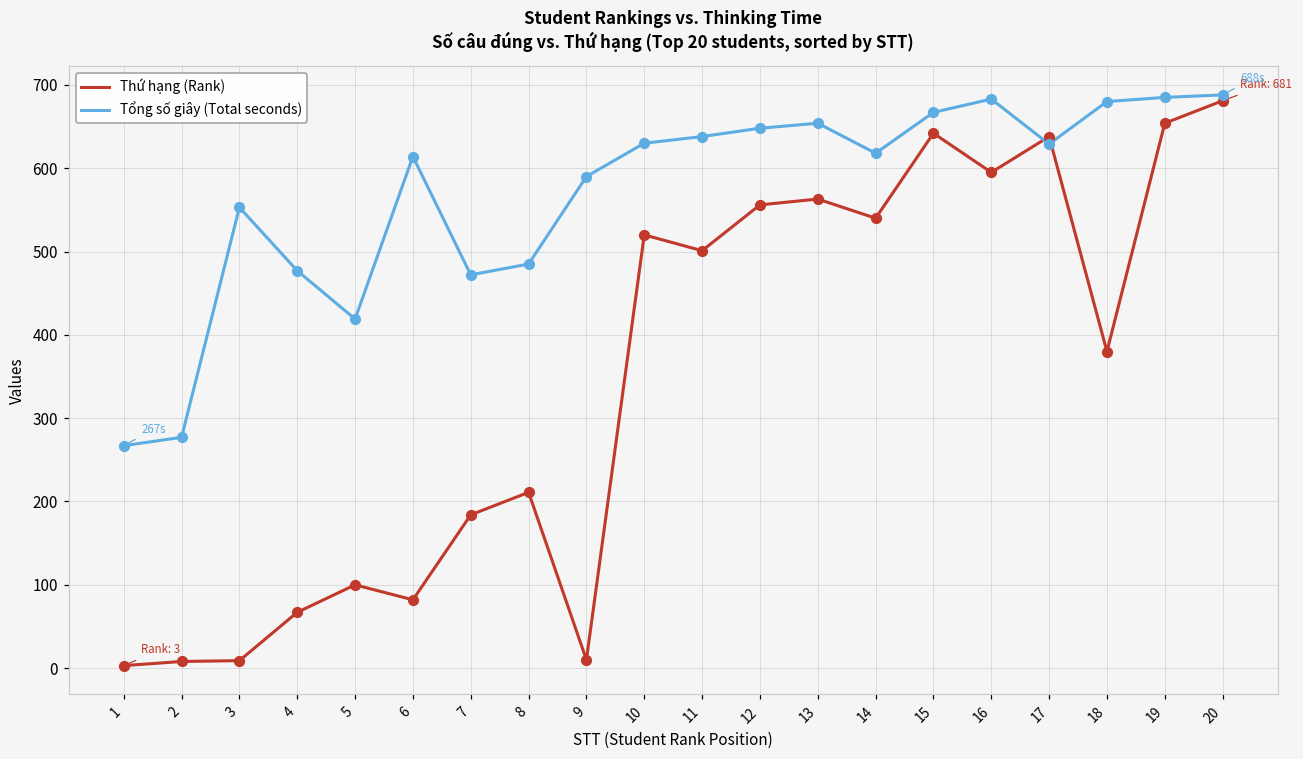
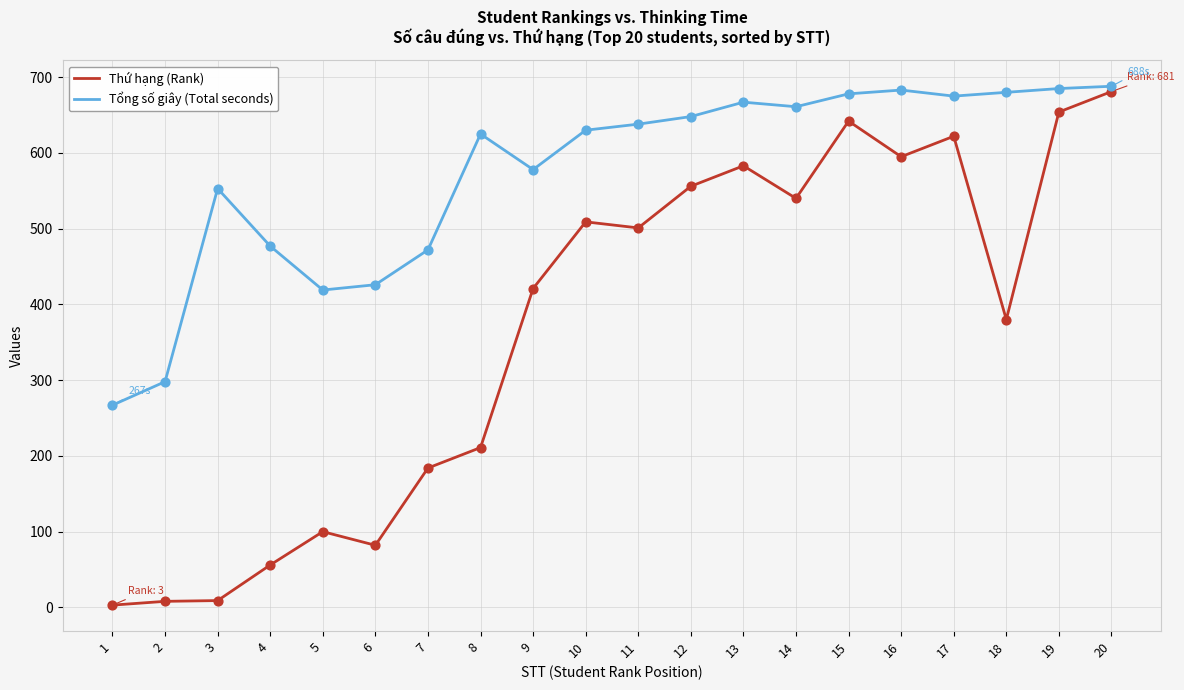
Tổng số giây (Total seconds), 2: 280 -> 300
Thứ hạng (Rank), 4: 70 -> 60
Tổng số giây (Total seconds), 6: 610 -> 430
Tổng số giây (Total seconds), 8: 490 -> 630
Thứ hạng (Rank), 9: 10 -> 420
Tổng số giây (Total seconds), 9: 590 -> 580
Thứ hạng (Rank), 10: 520 -> 510
Thứ hạng (Rank), 13: 560 -> 580
Tổng số giây (Total seconds), 13: 650 -> 670
Tổng số giây (Total seconds), 14: 620 -> 660
Tổng số giây (Total seconds), 15: 670 -> 680
Thứ hạng (Rank), 17: 640 -> 620
Tổng số giây (Total seconds), 17: 630 -> 680
